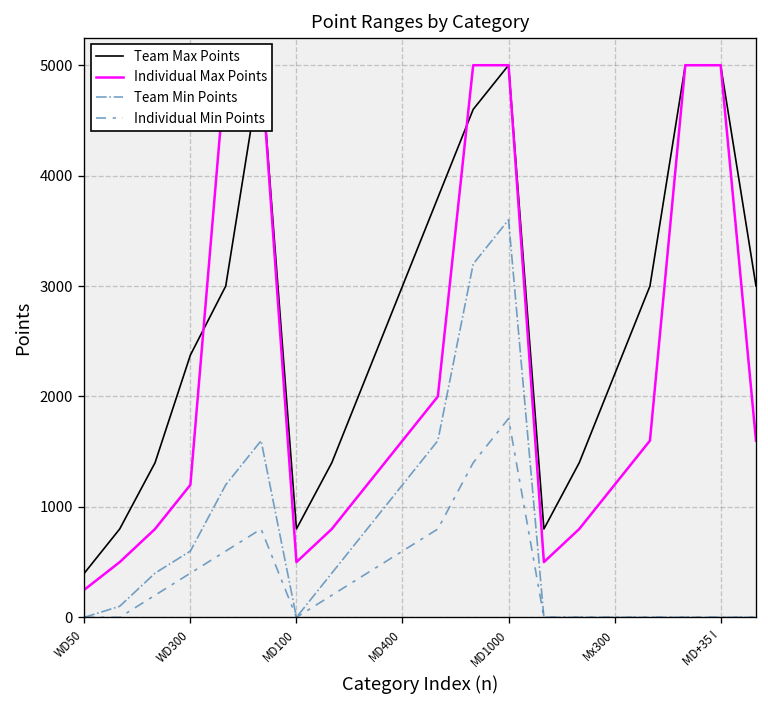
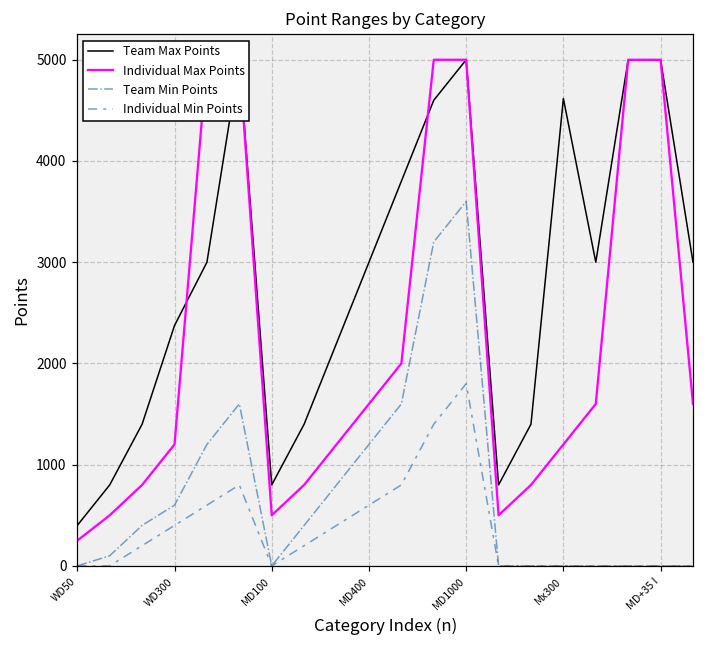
Team Max Points, Mx300: 2200 -> 4600
